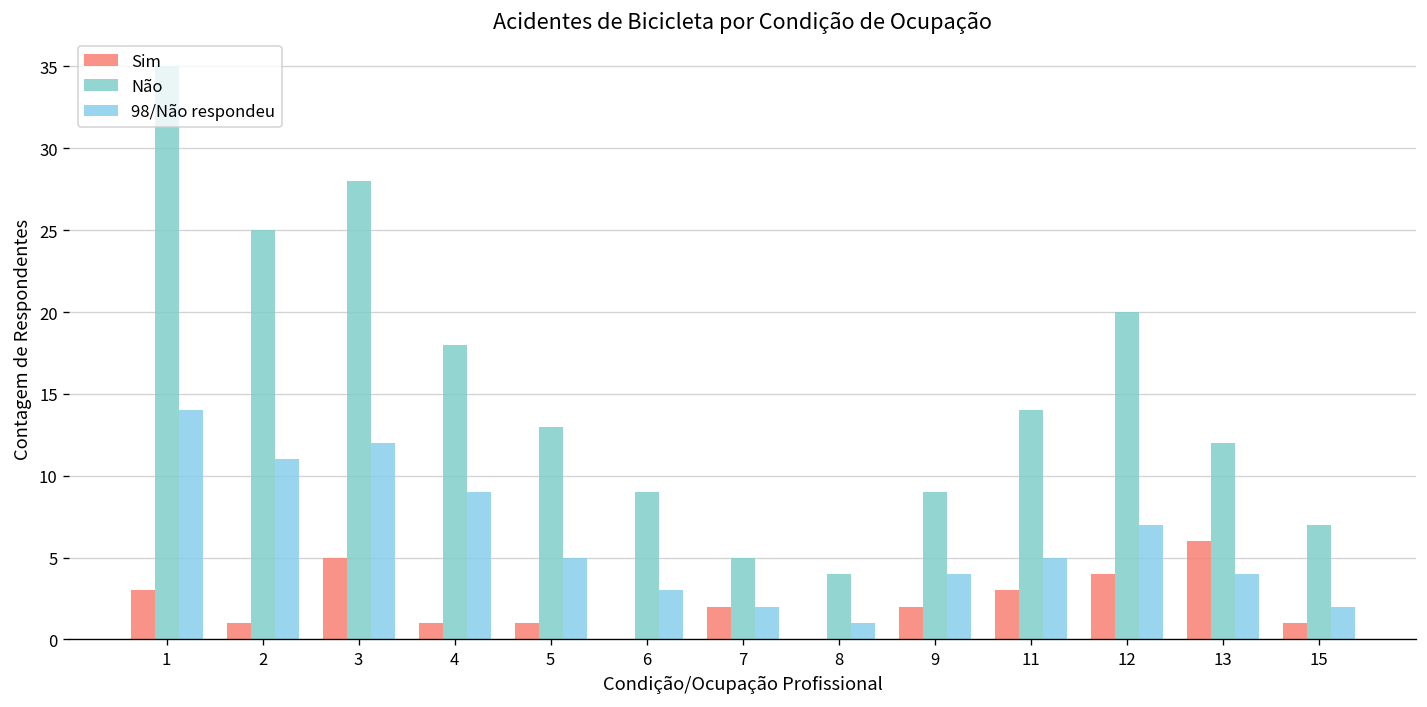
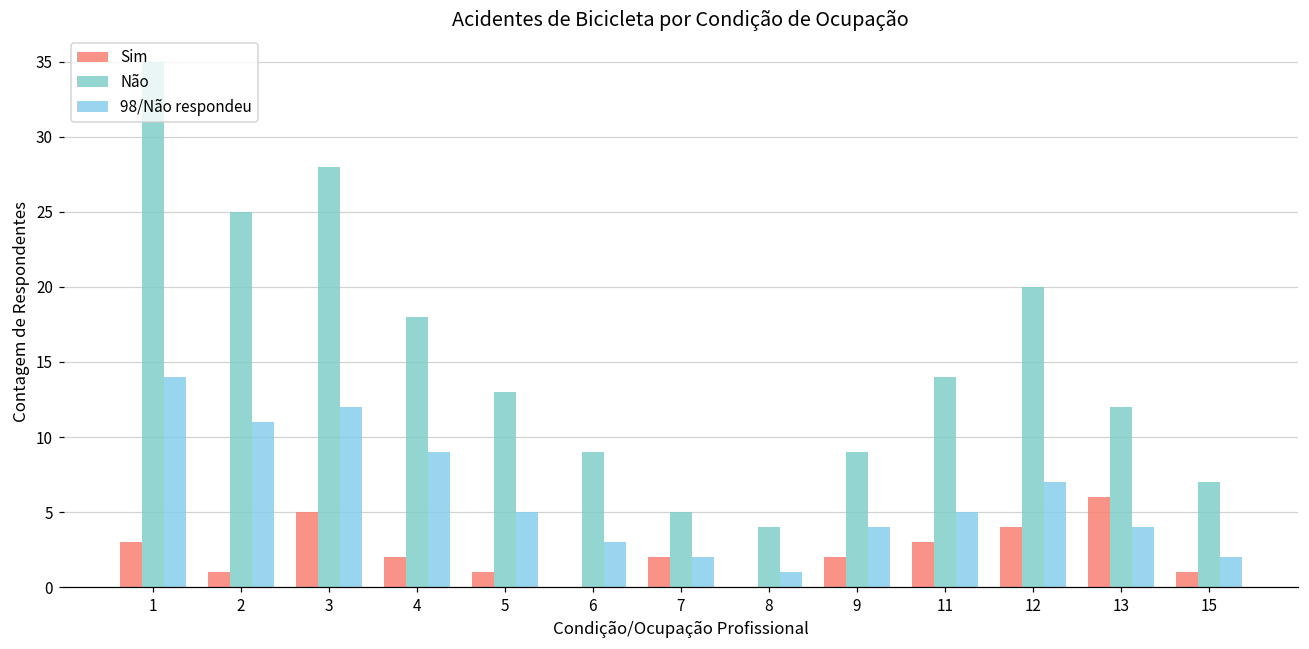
Sim, 4: 1 -> 2
